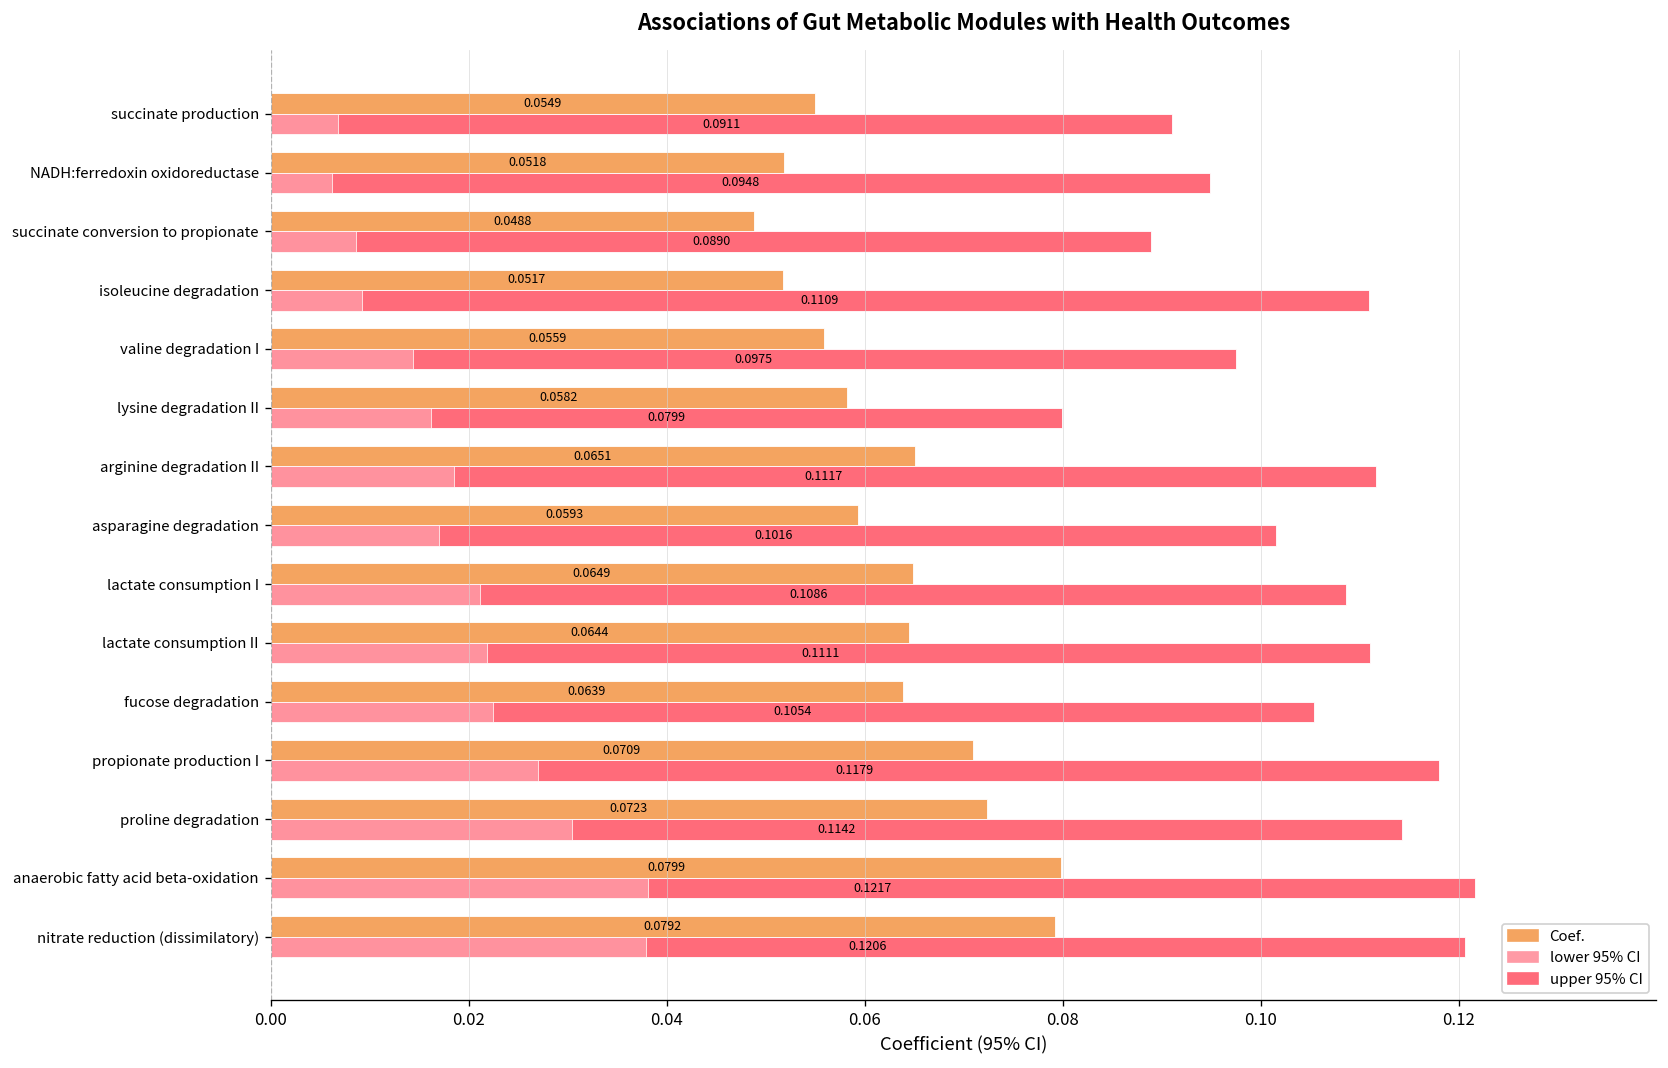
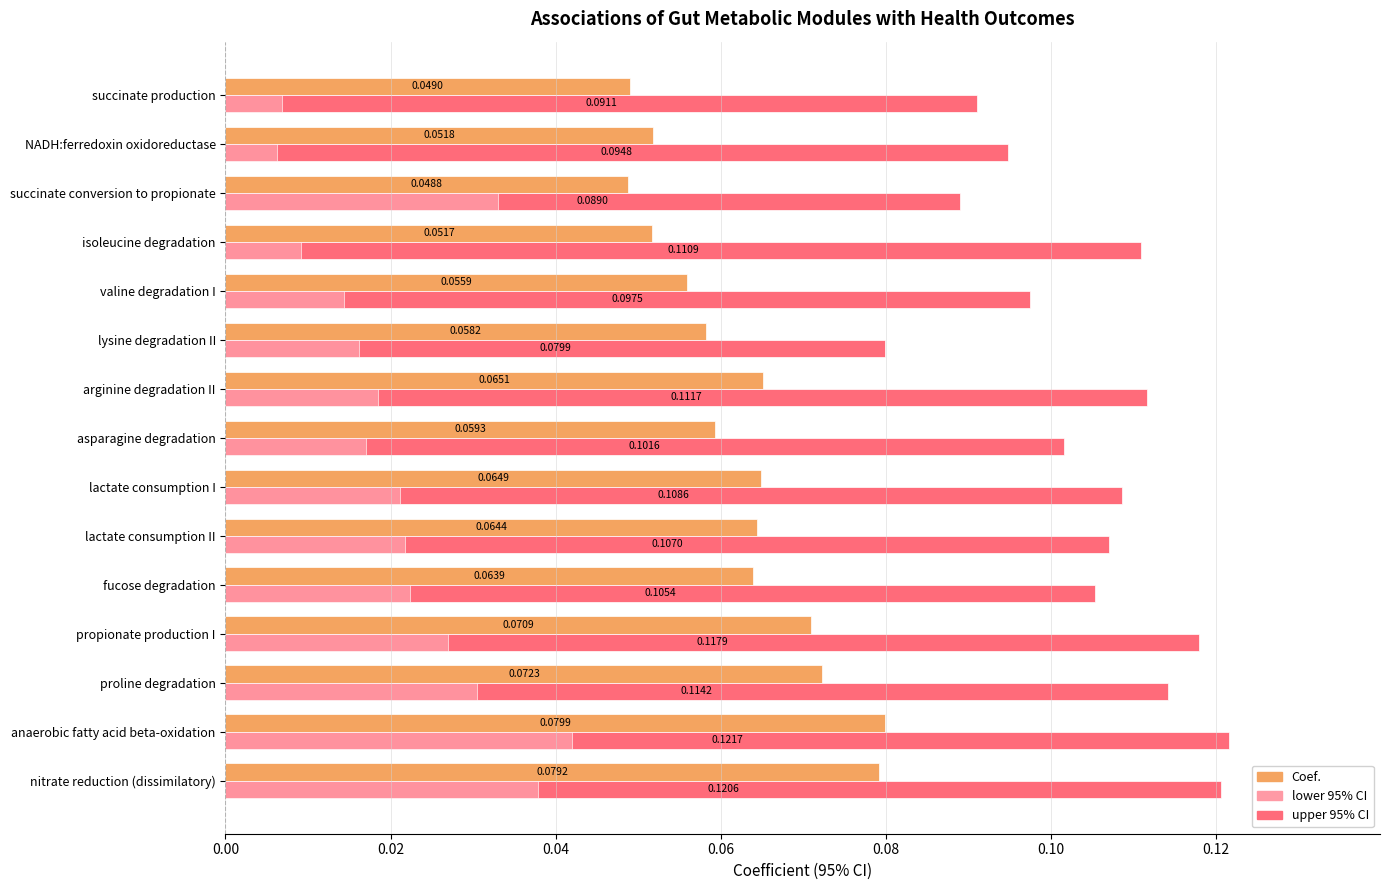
Coef., succinate production: 0.0549 -> 0.0490
lower 95% CI, succinate conversion to propionate: 0.009 -> 0.033
upper 95% CI, lactate consumption II: 0.1111 -> 0.1070
lower 95% CI, anaerobic fatty acid beta-oxidation: 0.038 -> 0.042
